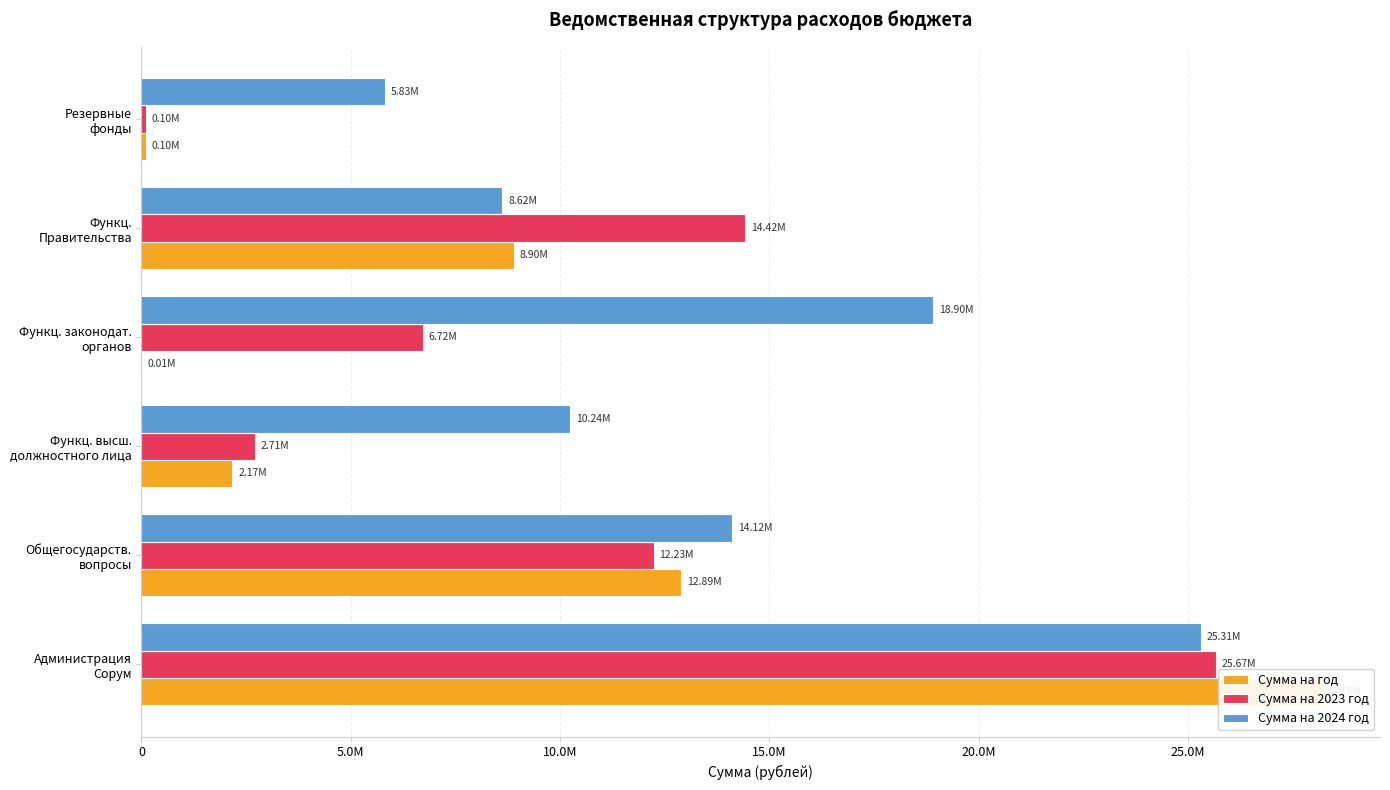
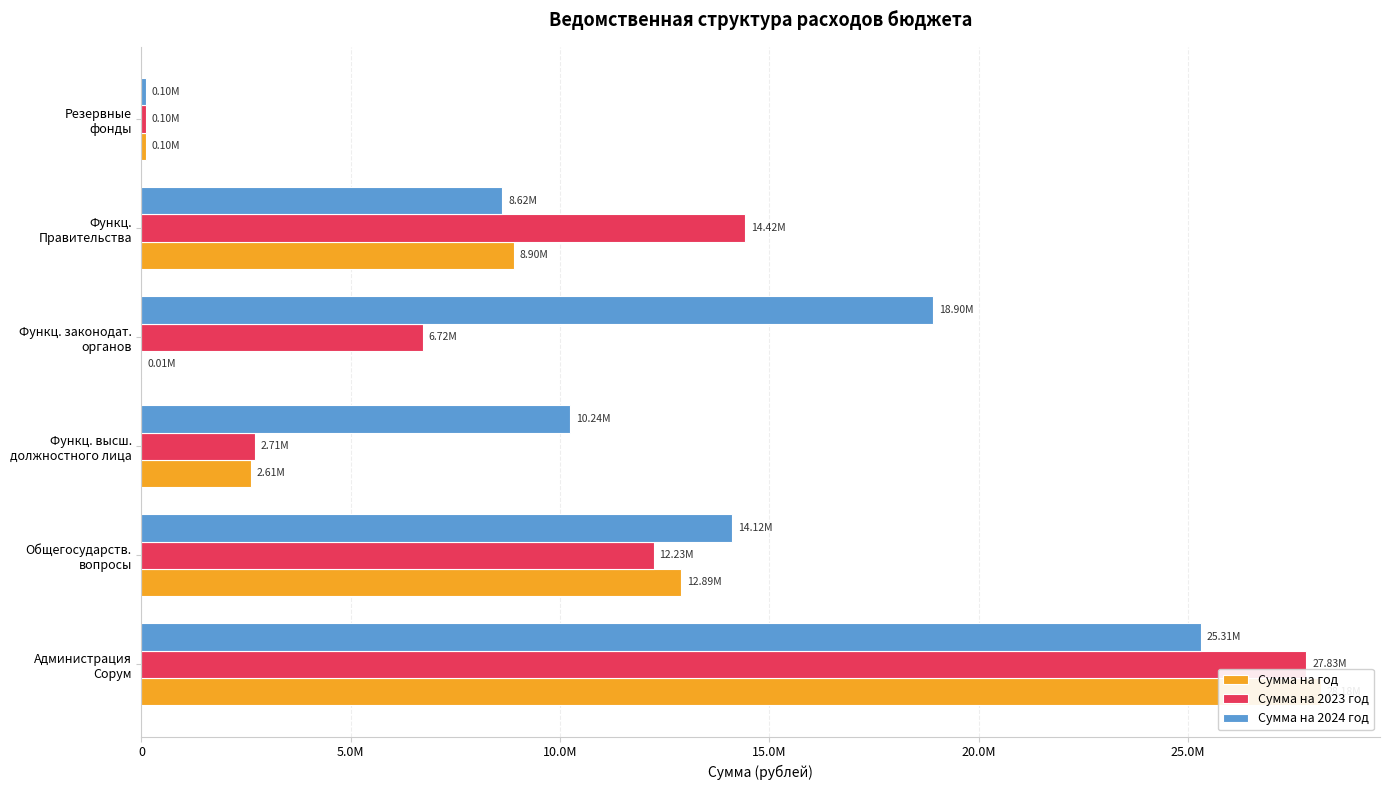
Сумма на 2024 год, Резервные фонды: 5.83M -> 0.10M
Сумма на год, Функц. высш. должностного лица: 2.17M -> 2.61M
Сумма на 2023 год, Администрация Сорум: 25.67M -> 27.83M
